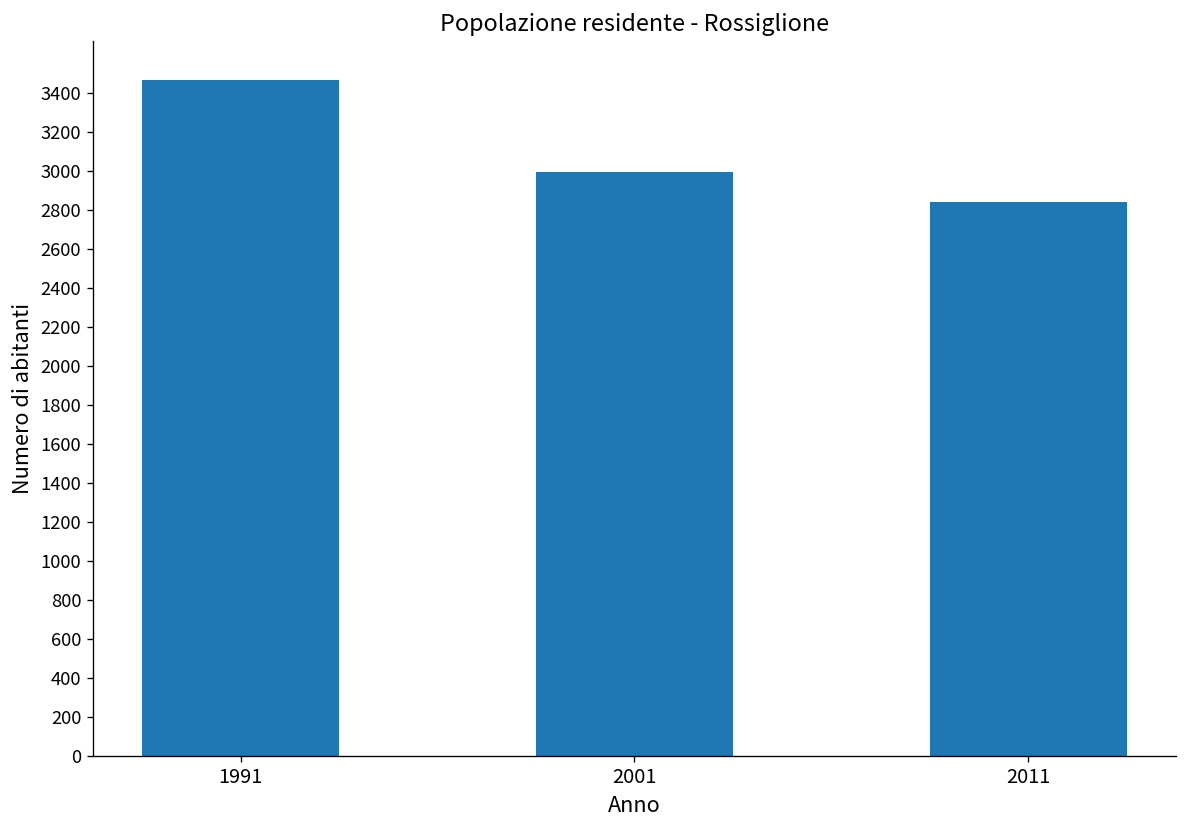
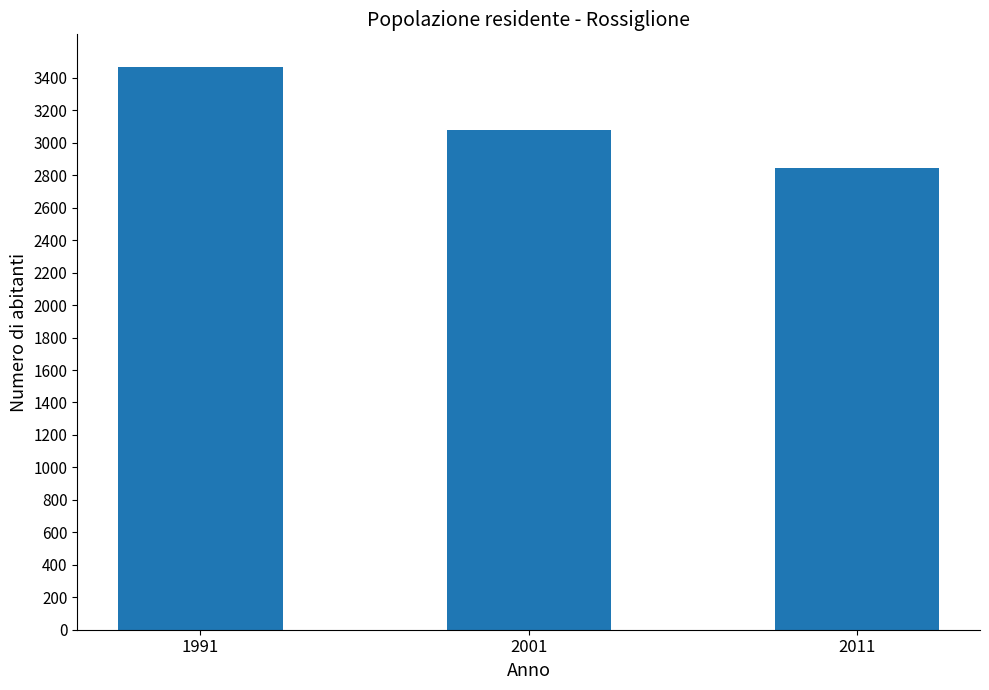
2001: 3000 -> 3080
